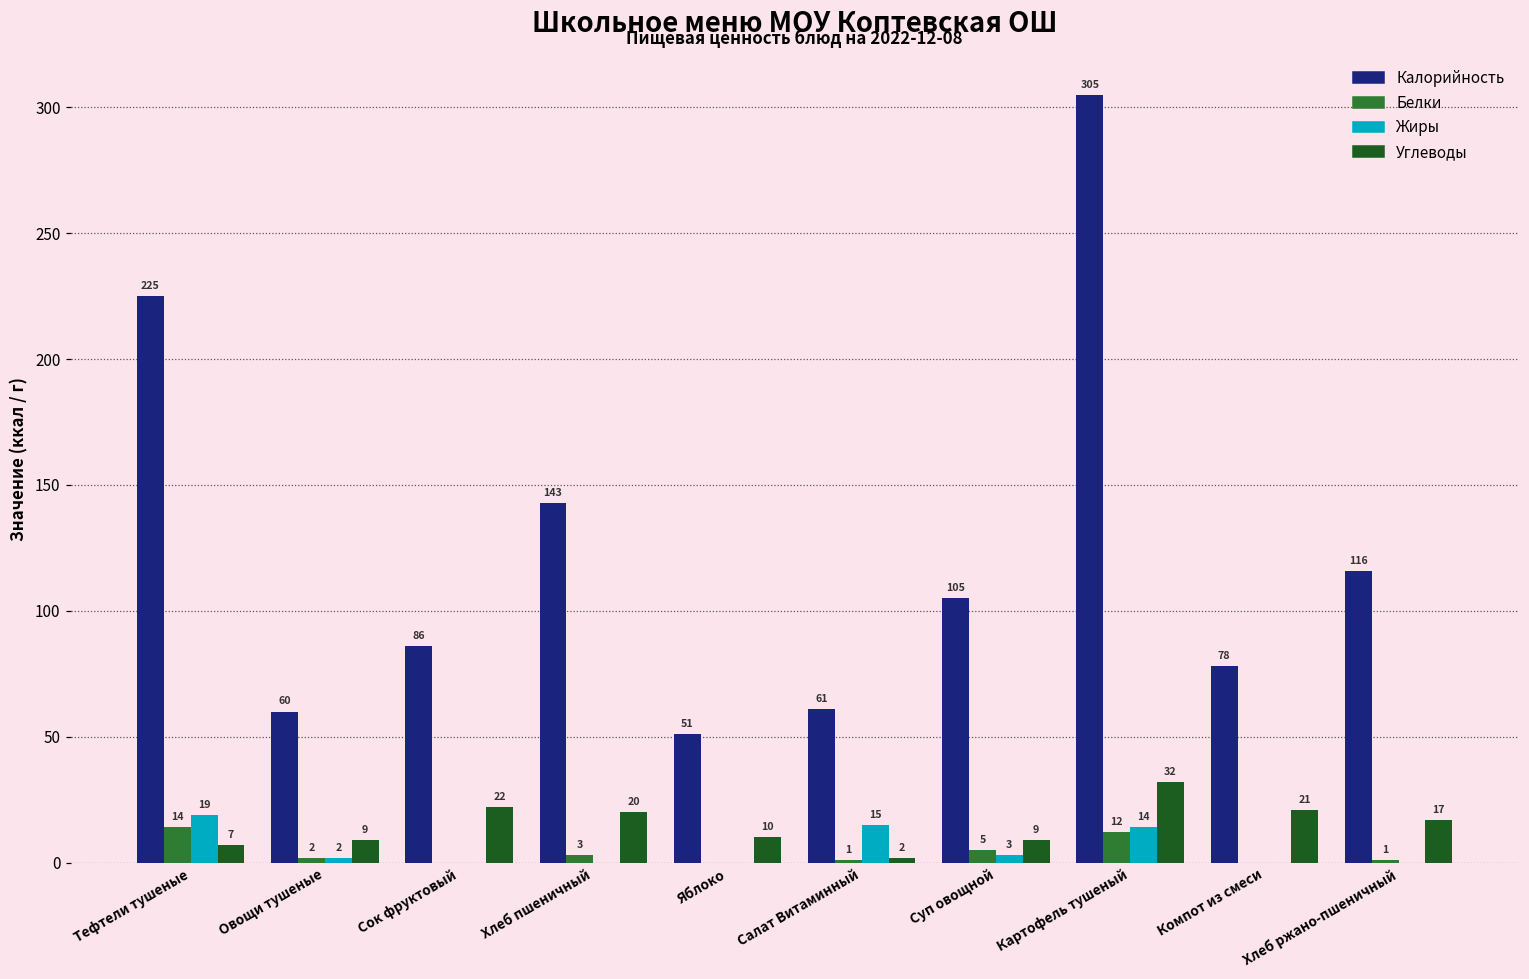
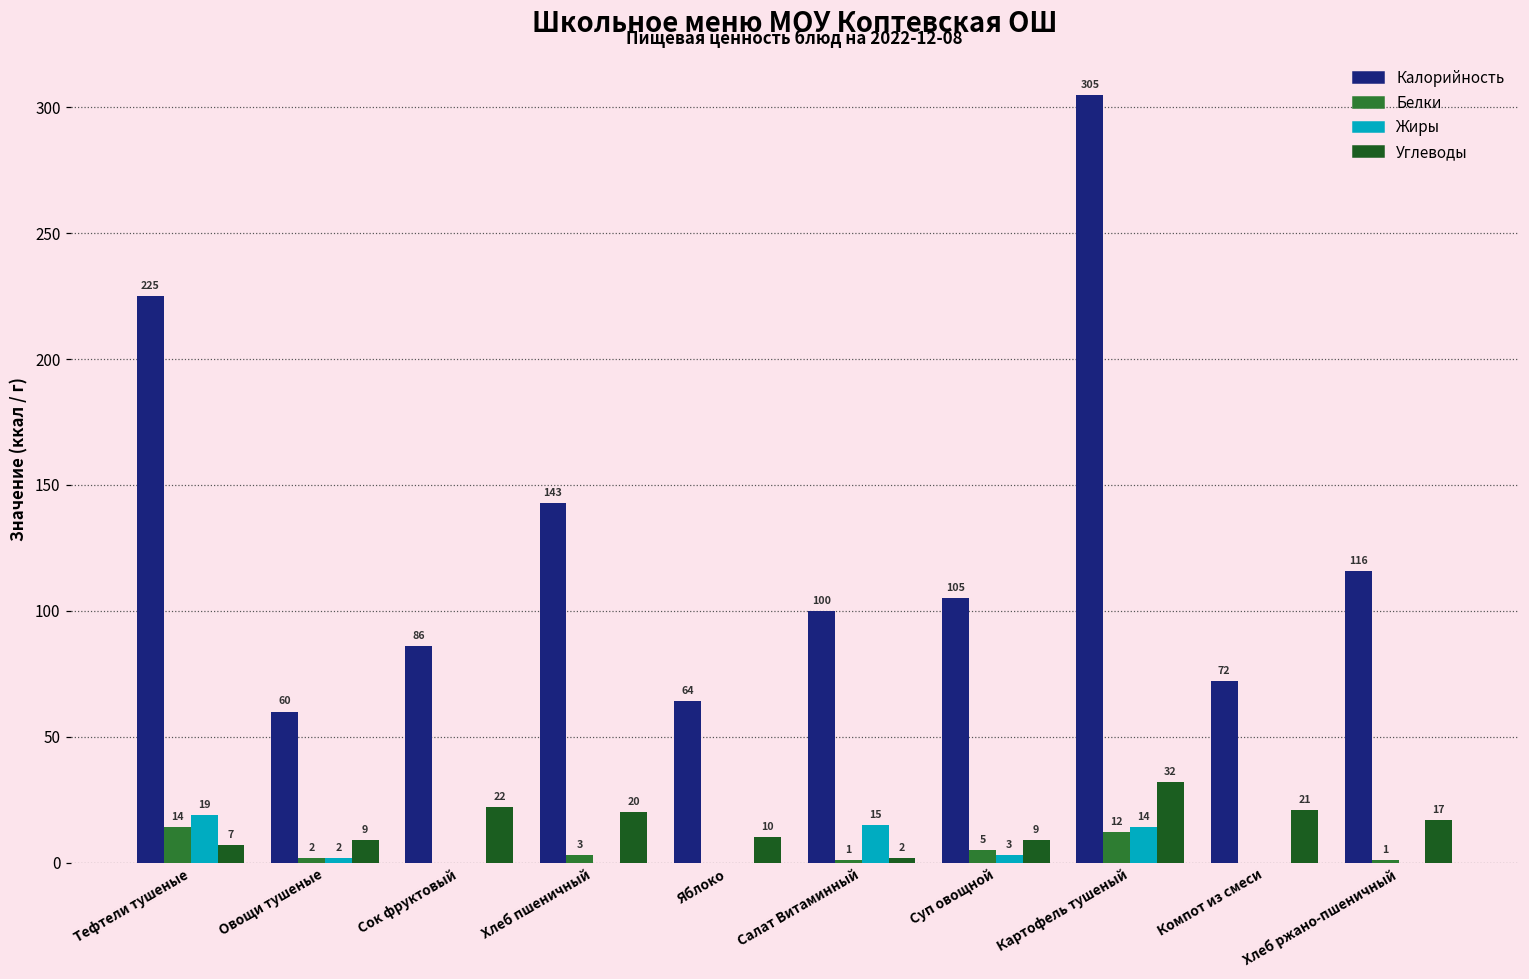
Калорийность, Яблоко: 51 -> 64
Калорийность, Салат Витаминный: 61 -> 100
Калорийность, Компот из смеси: 78 -> 72
